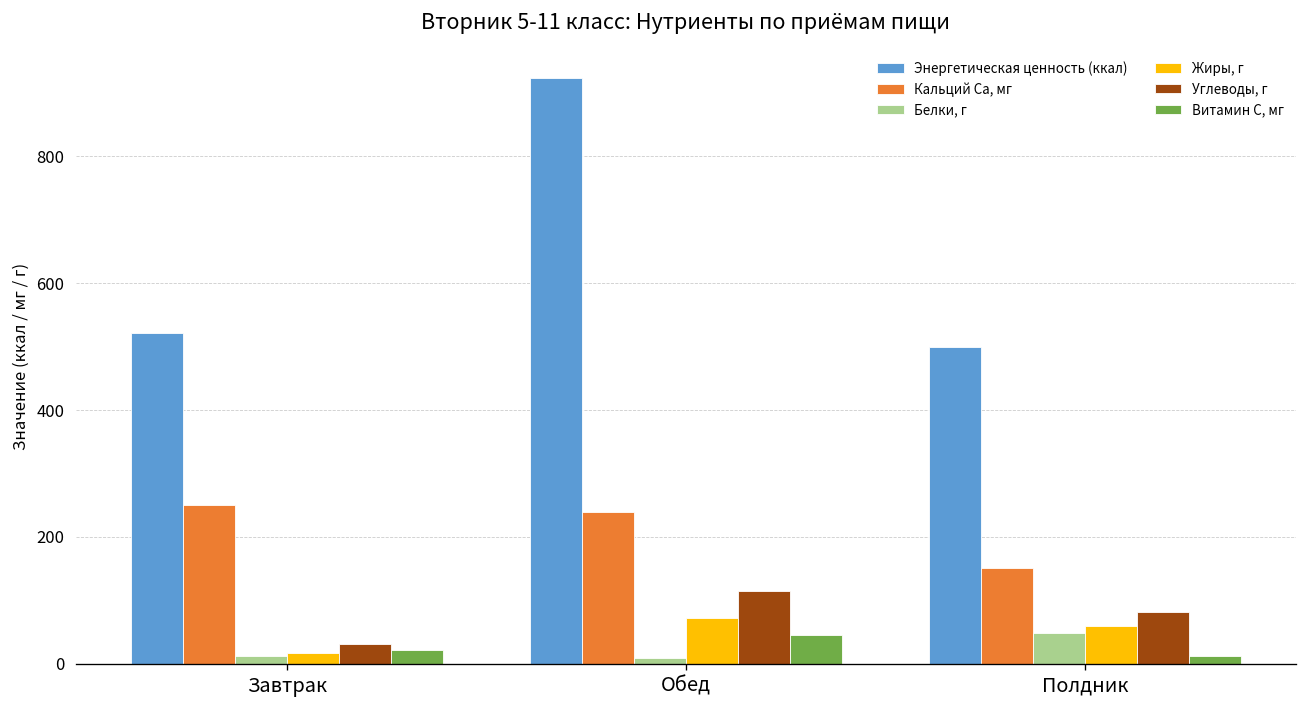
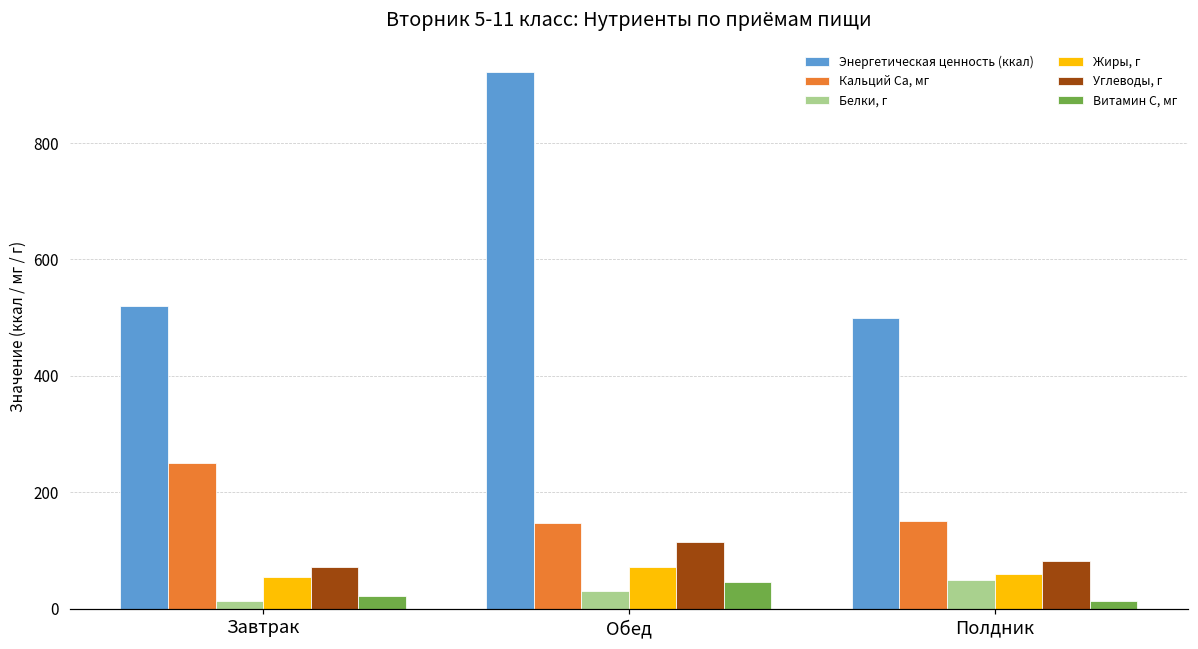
Жиры, г, Завтрак: 20 -> 50
Углеводы, г, Завтрак: 30 -> 70
Кальций Ca, мг, Обед: 240 -> 150
Белки, г, Обед: 10 -> 30
